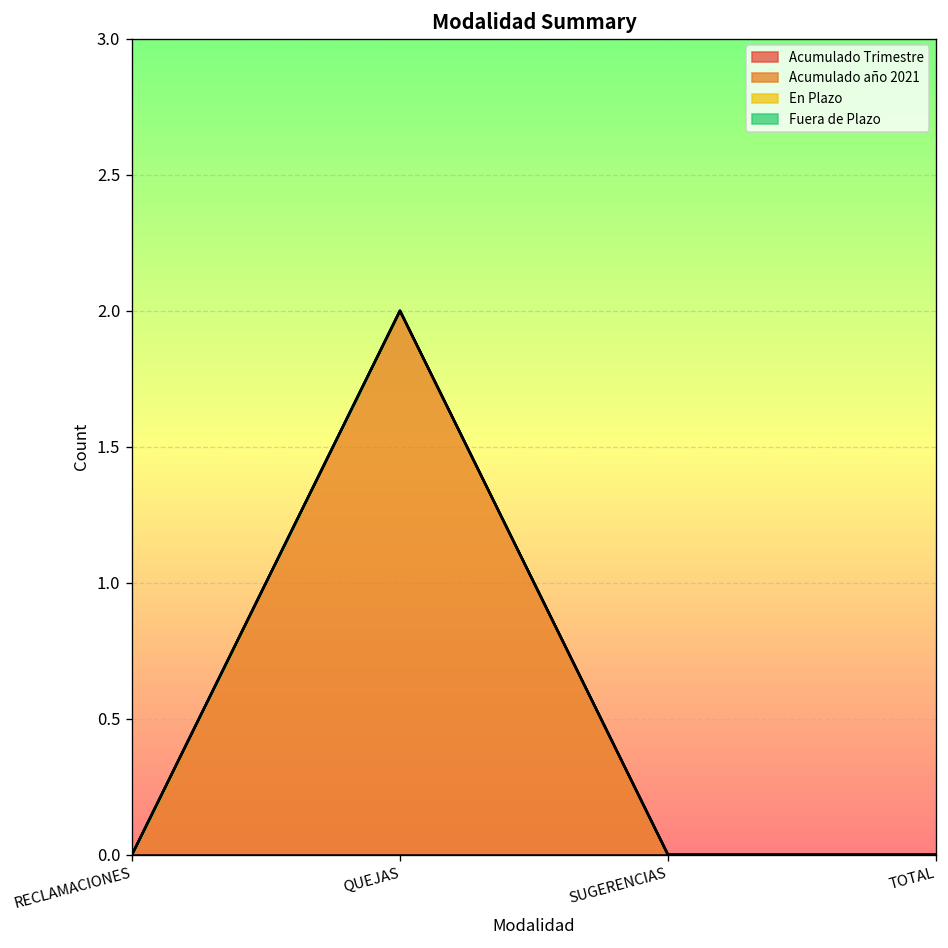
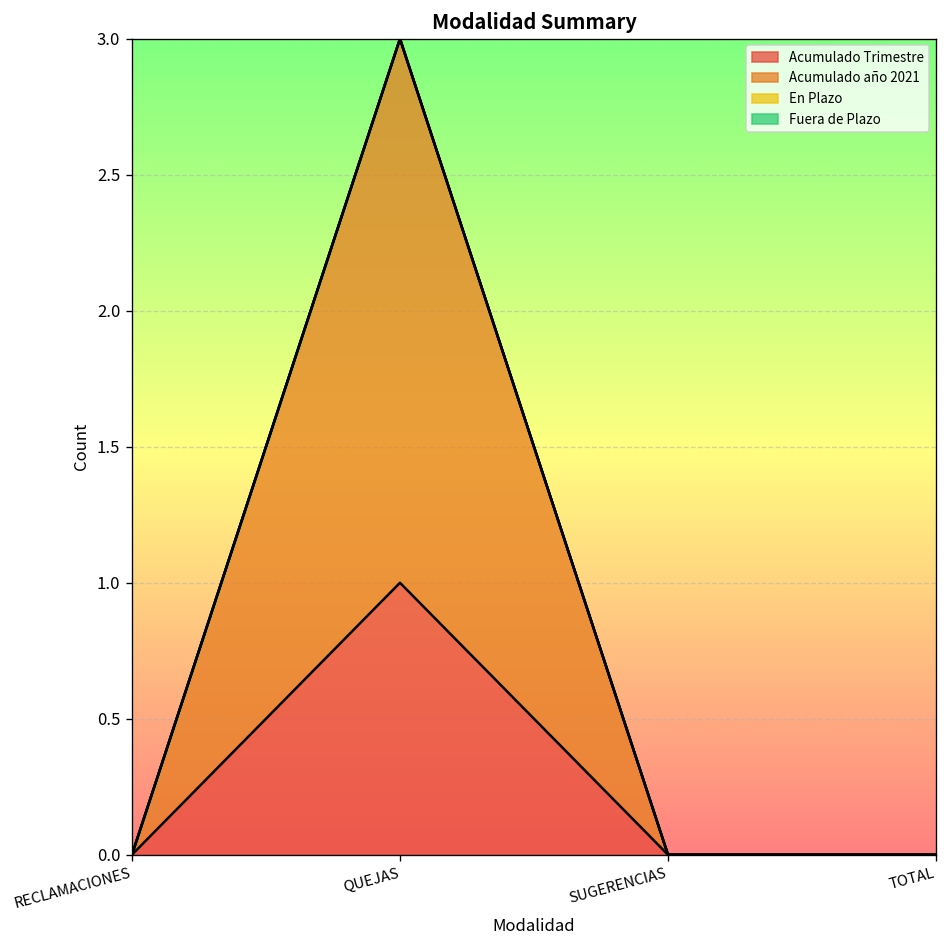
Acumulado Trimestre, QUEJAS: 0 -> 1
